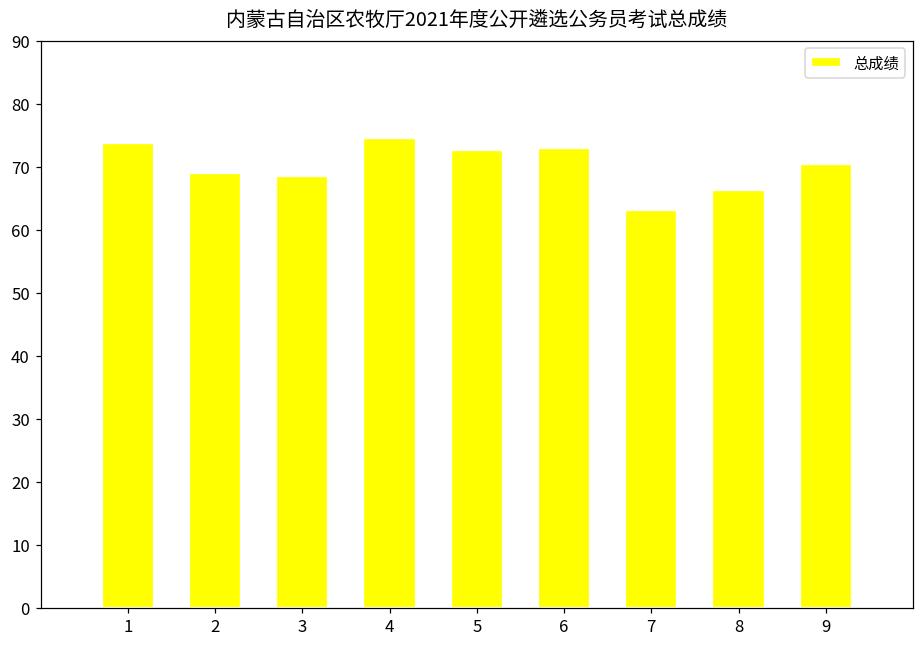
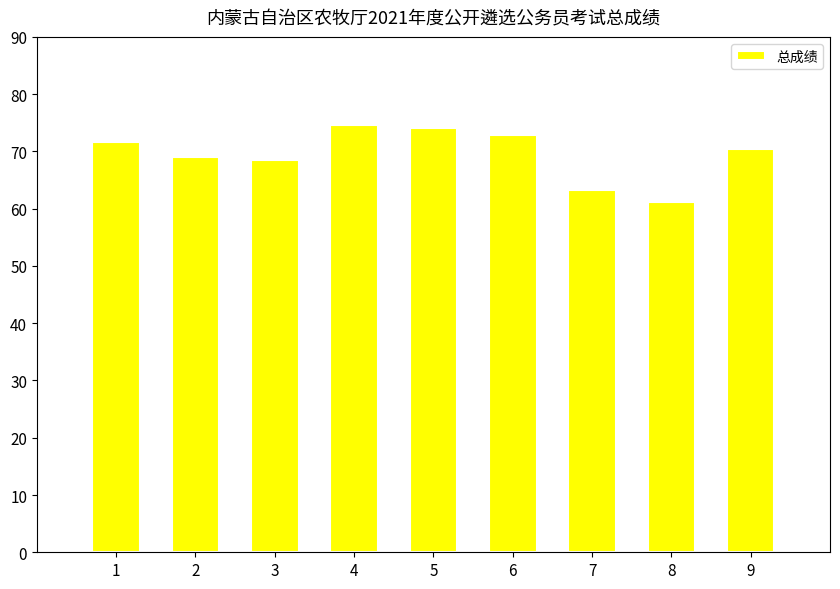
1: 74 -> 72
5: 73 -> 74
8: 66 -> 61
